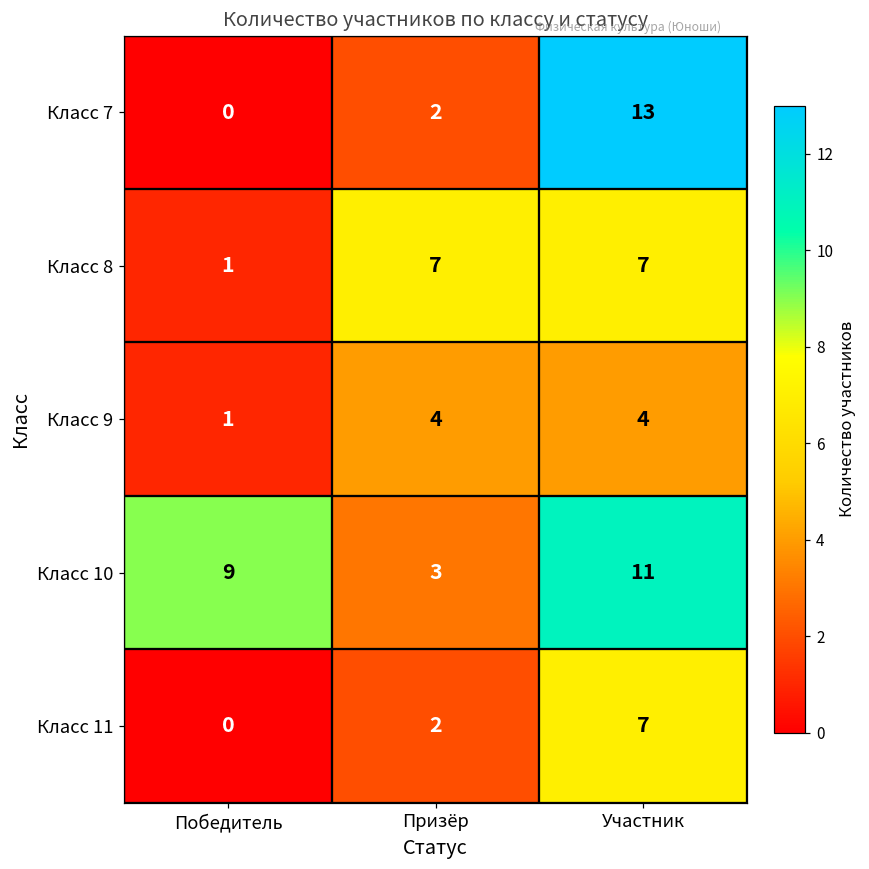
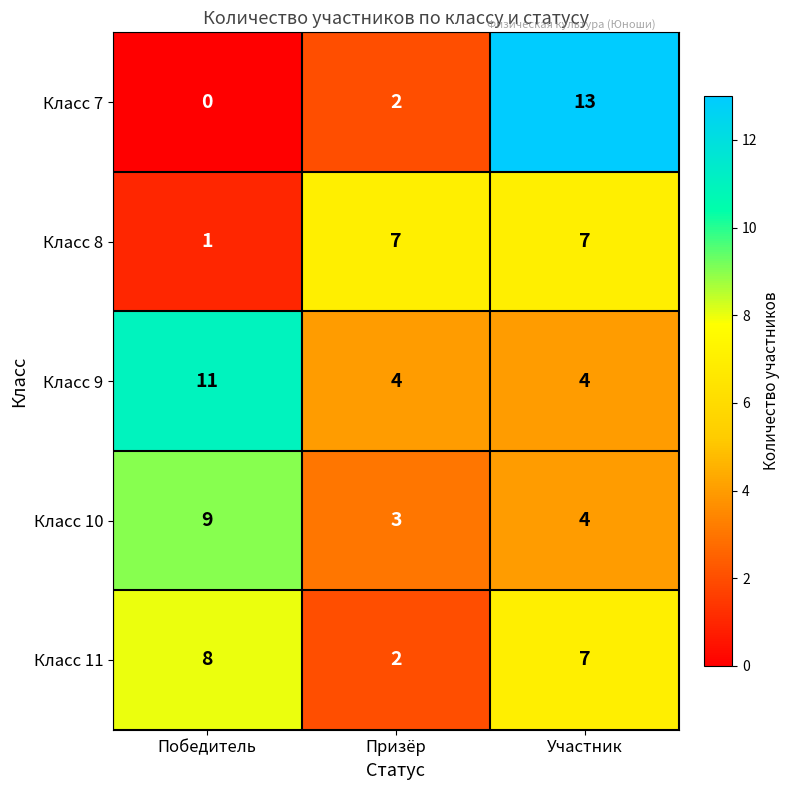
Класс 9, Победитель: 1 -> 11
Класс 10, Участник: 11 -> 4
Класс 11, Победитель: 0 -> 8
